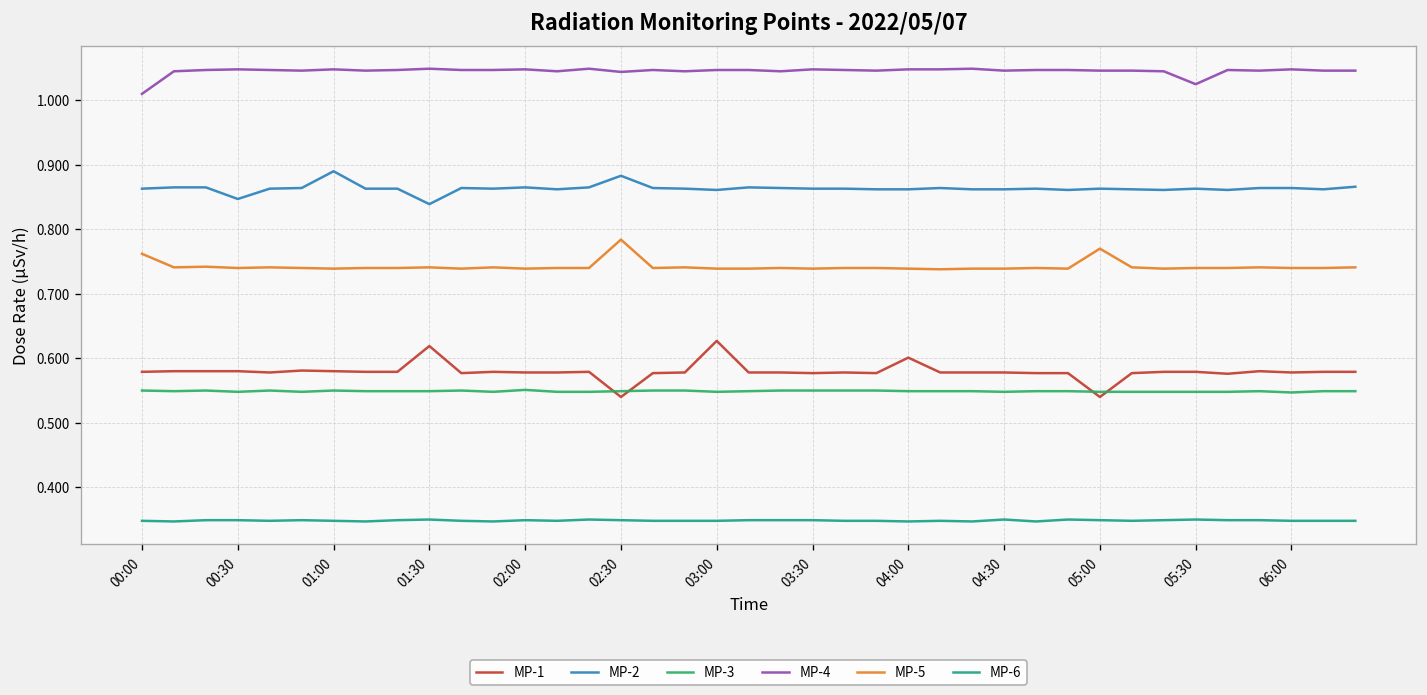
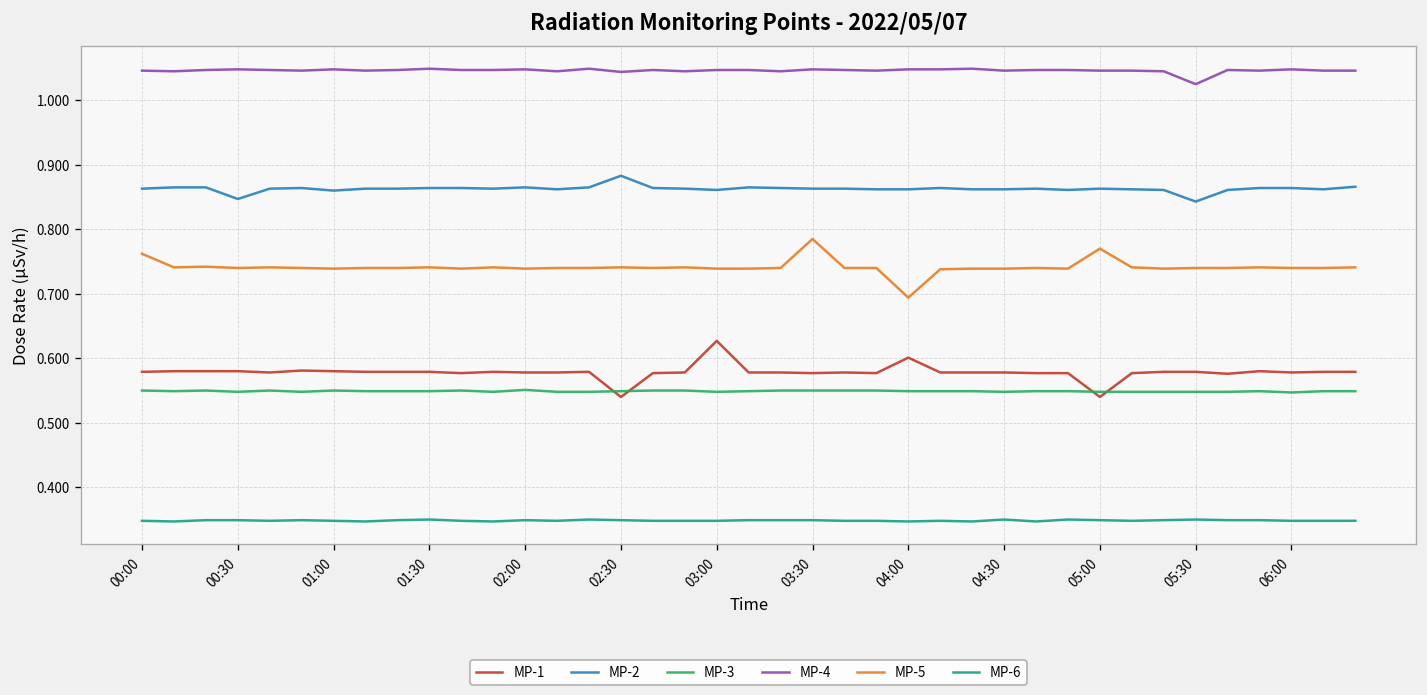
MP-4, 00:00: 1.01 -> 1.05
MP-2, 01:00: 0.89 -> 0.86
MP-1, 01:30: 0.62 -> 0.58
MP-2, 01:30: 0.84 -> 0.86
MP-5, 02:30: 0.78 -> 0.74
MP-5, 03:30: 0.74 -> 0.79
MP-5, 04:00: 0.74 -> 0.69
MP-2, 05:30: 0.86 -> 0.84
